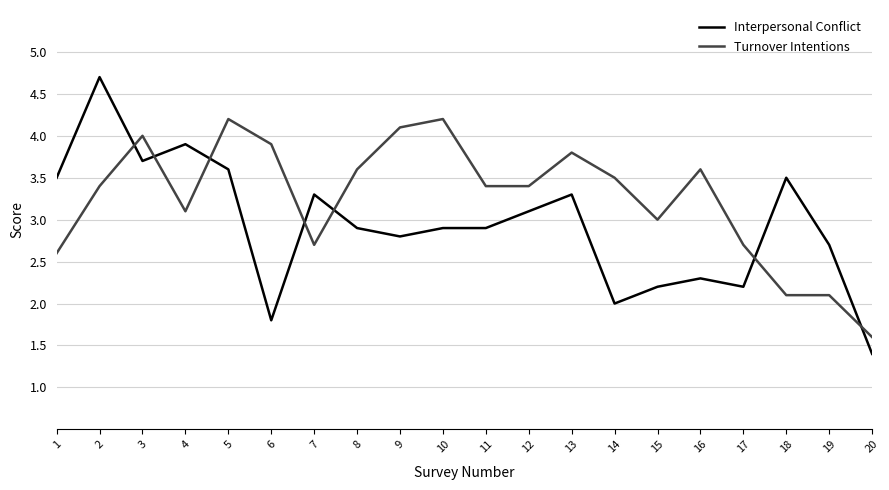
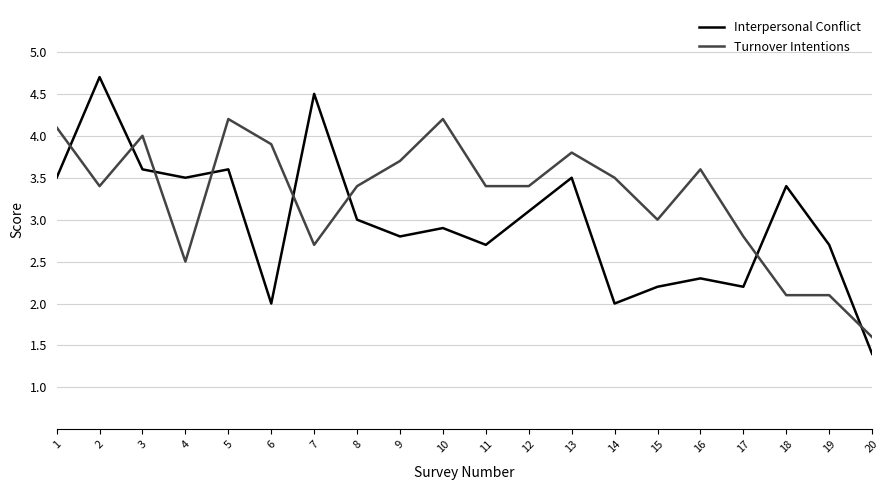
Turnover Intentions, 1: 2.6 -> 4.1
Interpersonal Conflict, 3: 3.7 -> 3.6
Interpersonal Conflict, 4: 3.9 -> 3.5
Turnover Intentions, 4: 3.1 -> 2.5
Interpersonal Conflict, 6: 1.8 -> 2.0
Interpersonal Conflict, 7: 3.3 -> 4.5
Interpersonal Conflict, 8: 2.9 -> 3.0
Turnover Intentions, 8: 3.6 -> 3.4
Turnover Intentions, 9: 4.1 -> 3.7
Interpersonal Conflict, 11: 2.9 -> 2.7
Interpersonal Conflict, 13: 3.3 -> 3.5
Turnover Intentions, 17: 2.7 -> 2.8
Interpersonal Conflict, 18: 3.5 -> 3.4
